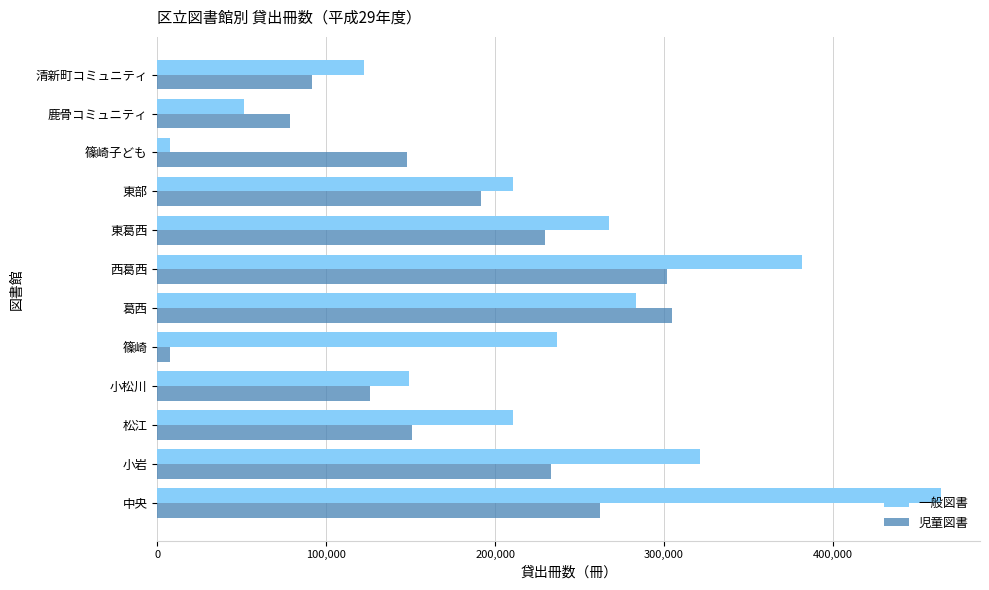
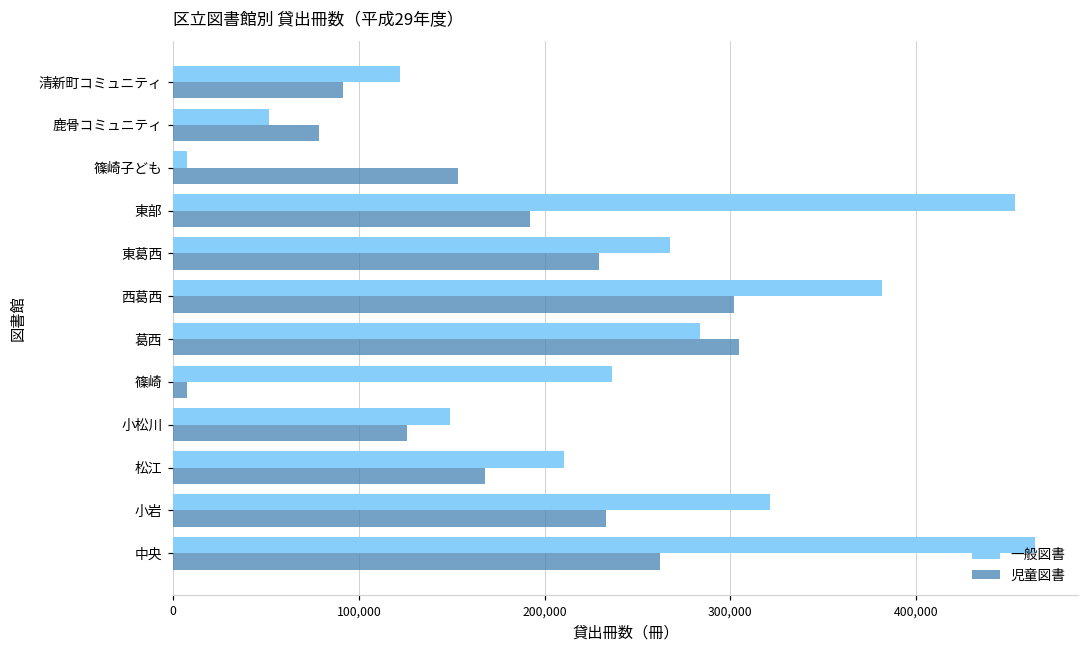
児童図書, 篠崎子ども: 148,000 -> 153,000
一般図書, 東部: 211,000 -> 453,000
児童図書, 松江: 151,000 -> 168,000
